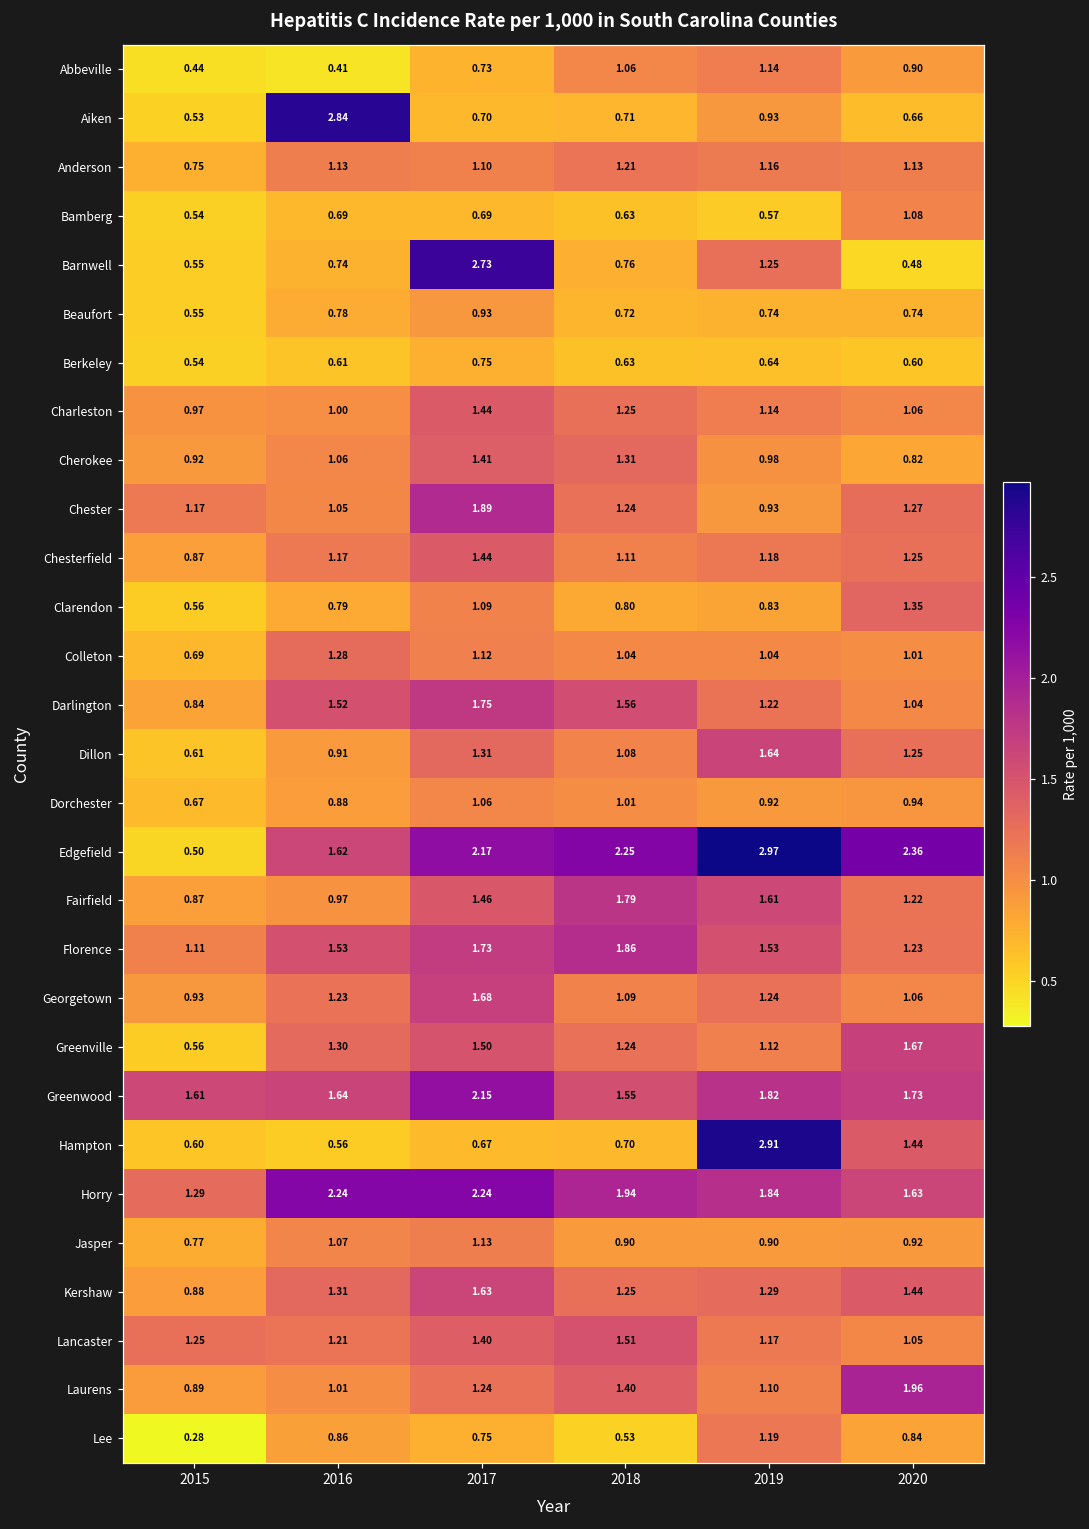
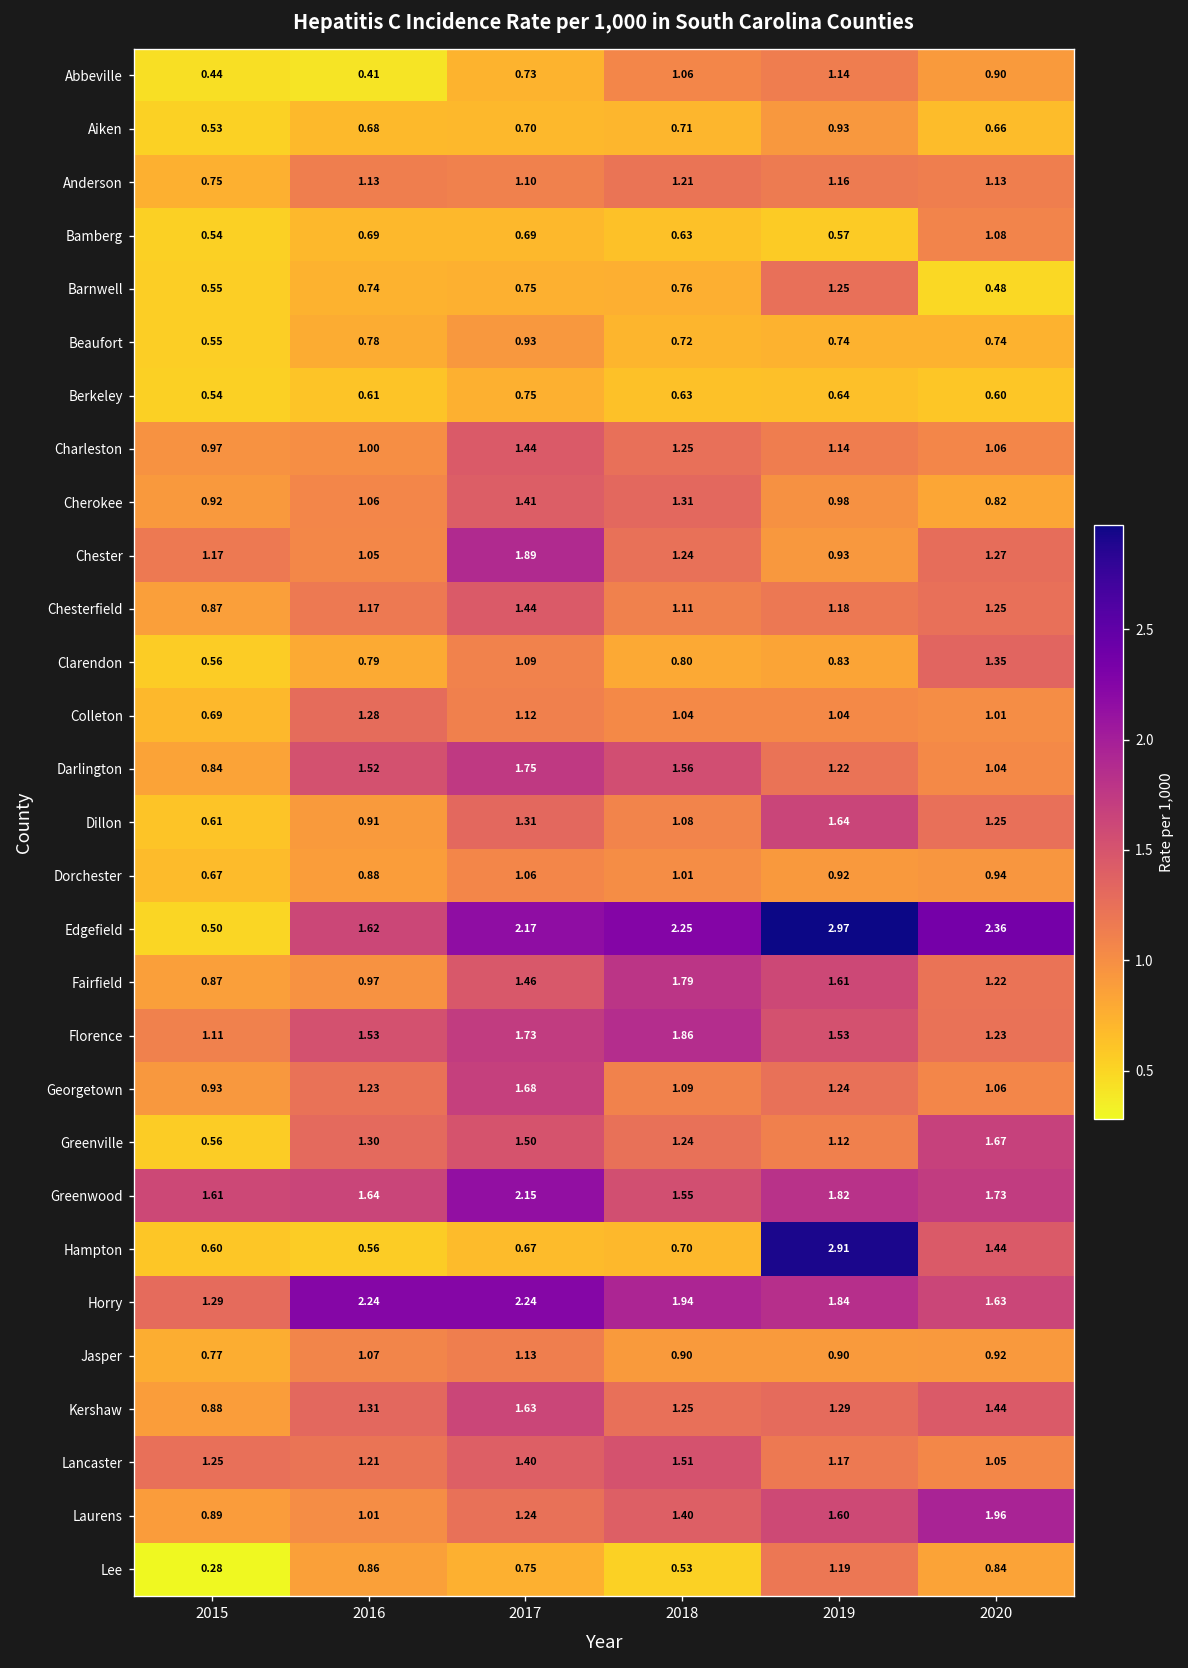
Aiken, 2016: 2.84 -> 0.68
Barnwell, 2017: 2.73 -> 0.75
Laurens, 2019: 1.10 -> 1.60
